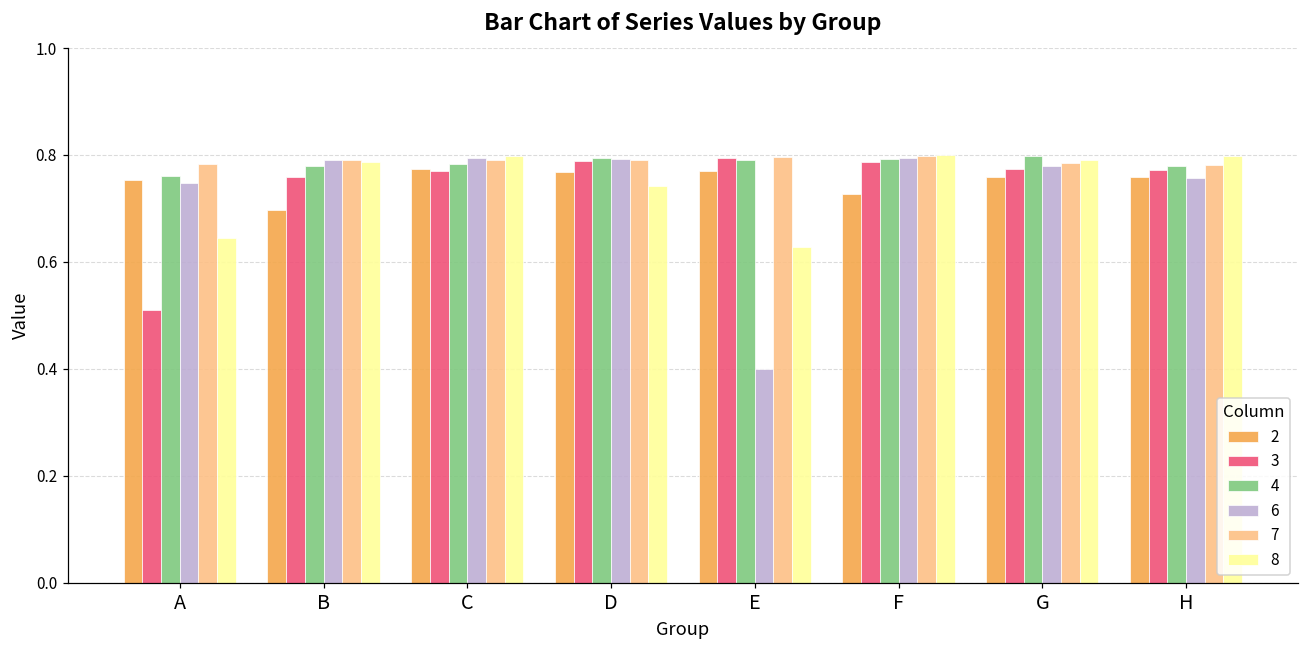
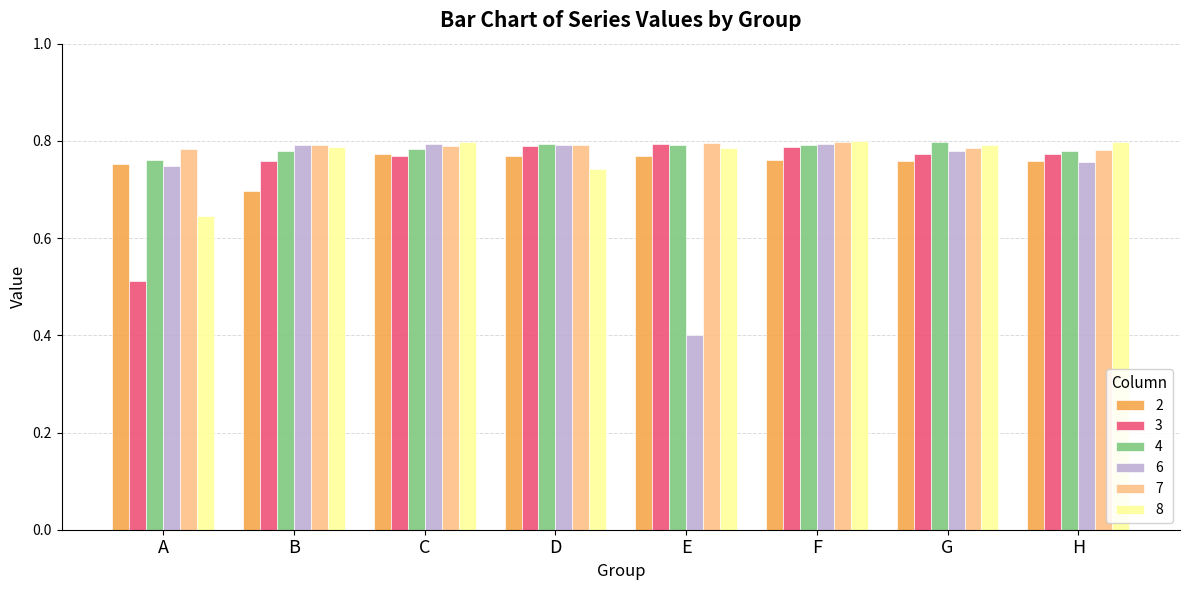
8, E: 0.63 -> 0.79
2, F: 0.73 -> 0.76
